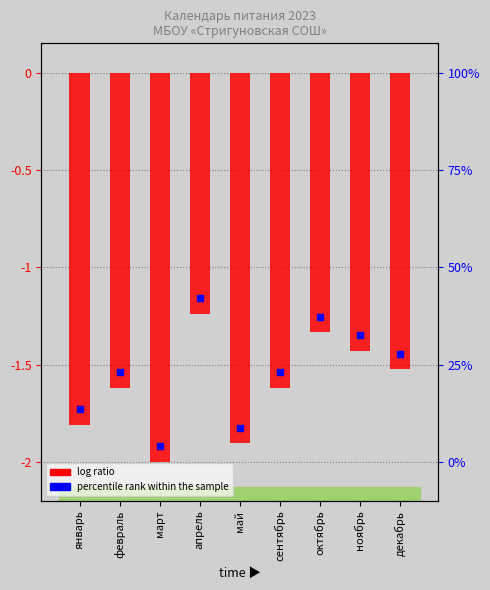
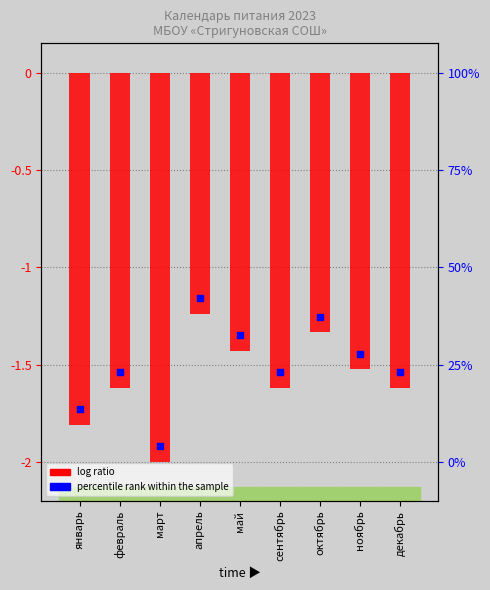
log ratio, май: -1.90 -> -1.43
log ratio, ноябрь: -1.43 -> -1.52
log ratio, декабрь: -1.52 -> -1.62
